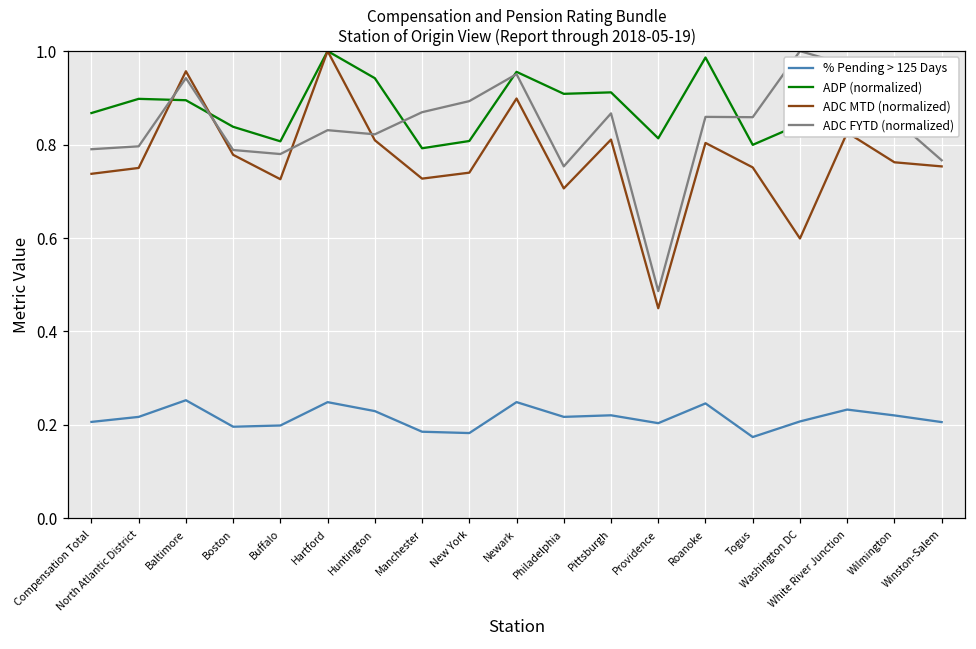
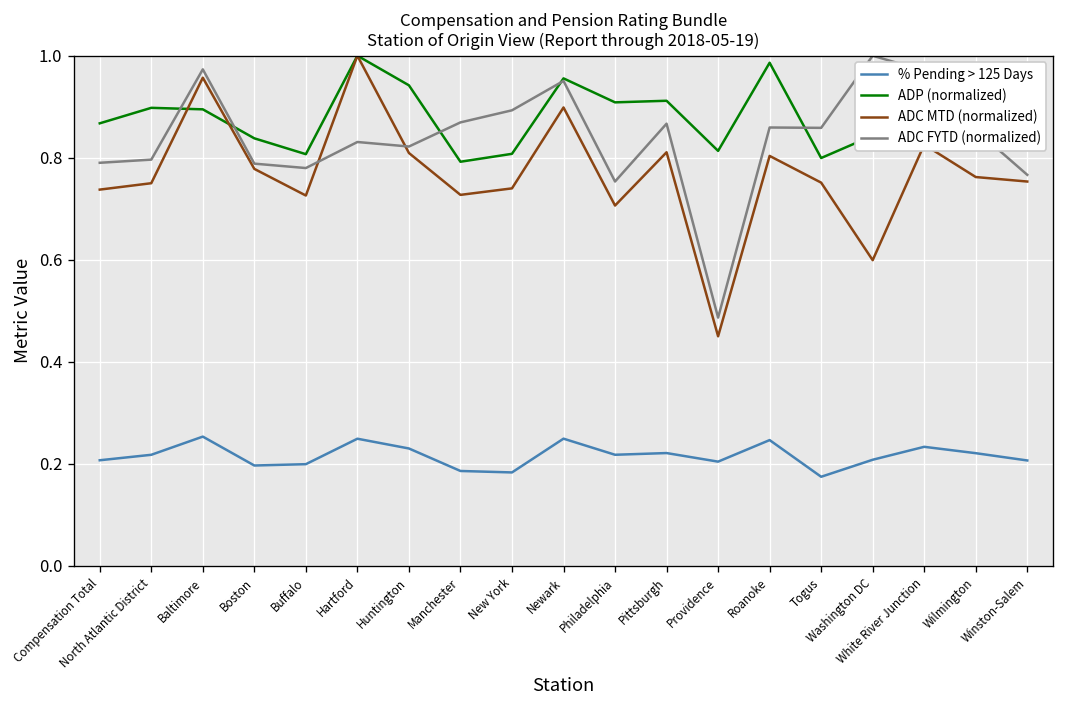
ADC FYTD (normalized), Baltimore: 0.94 -> 0.97
